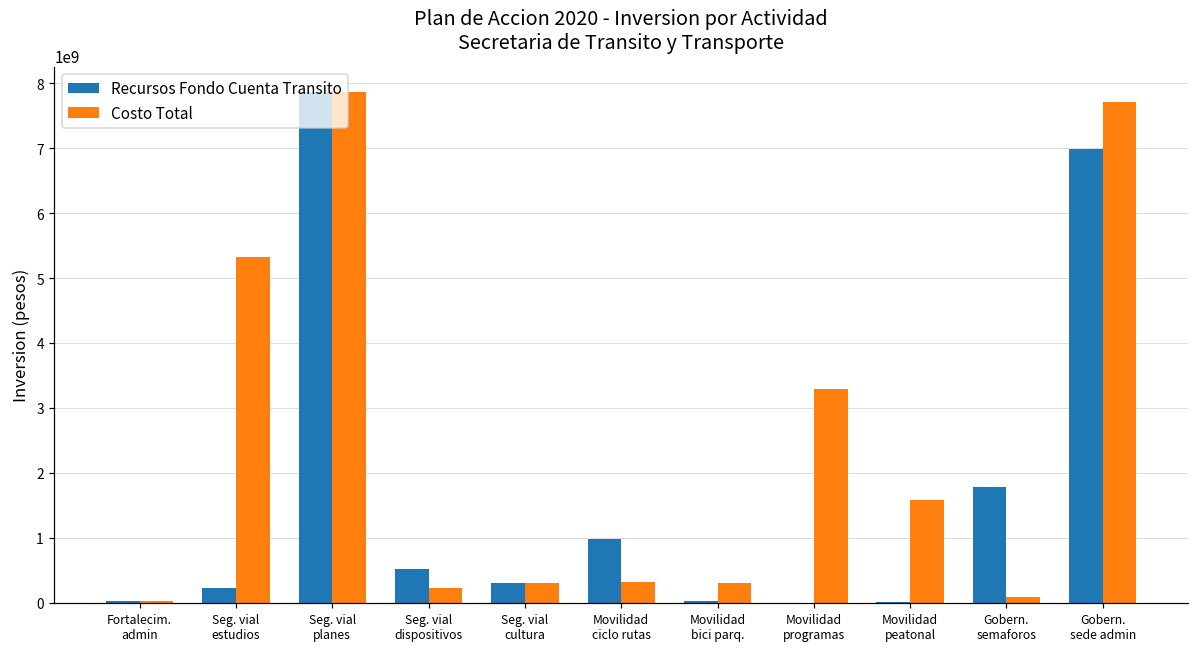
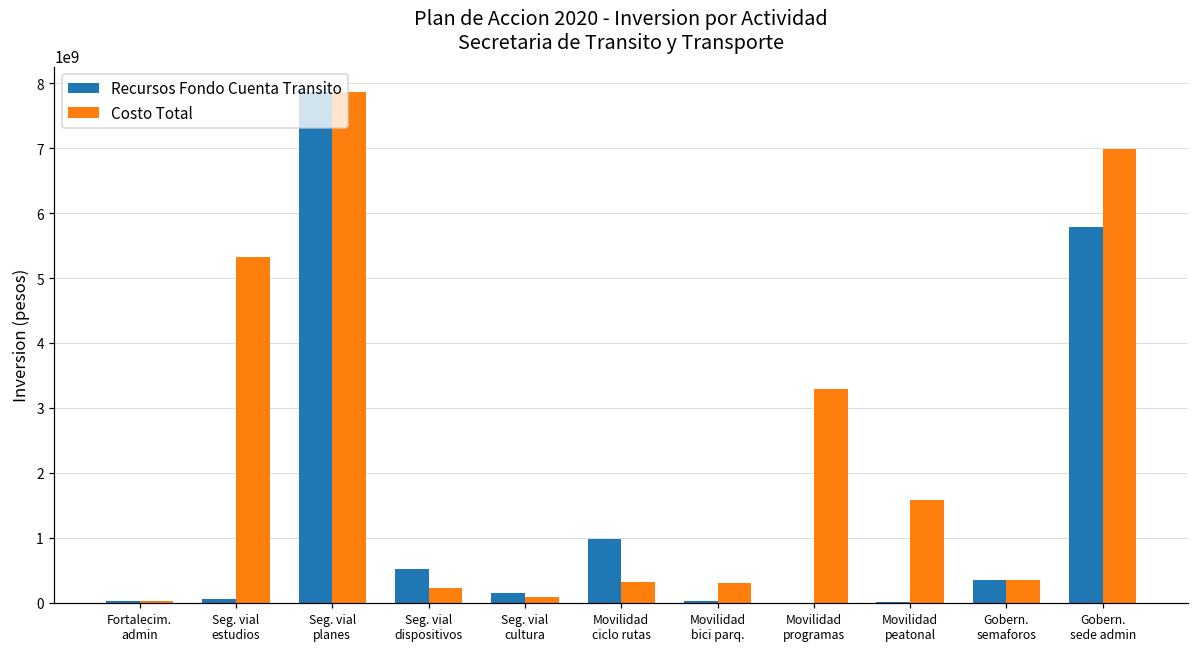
Recursos Fondo Cuenta Transito, Seg. vial estudios: 200000000 -> 100000000
Recursos Fondo Cuenta Transito, Seg. vial cultura: 300000000 -> 200000000
Costo Total, Seg. vial cultura: 300000000 -> 100000000
Recursos Fondo Cuenta Transito, Gobern. semaforos: 1800000000 -> 400000000
Costo Total, Gobern. semaforos: 100000000 -> 400000000
Recursos Fondo Cuenta Transito, Gobern. sede admin: 7000000000 -> 5800000000
Costo Total, Gobern. sede admin: 7700000000 -> 7000000000
